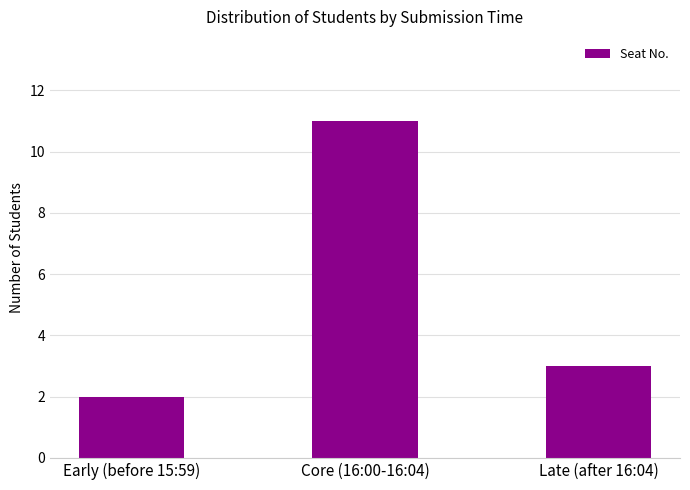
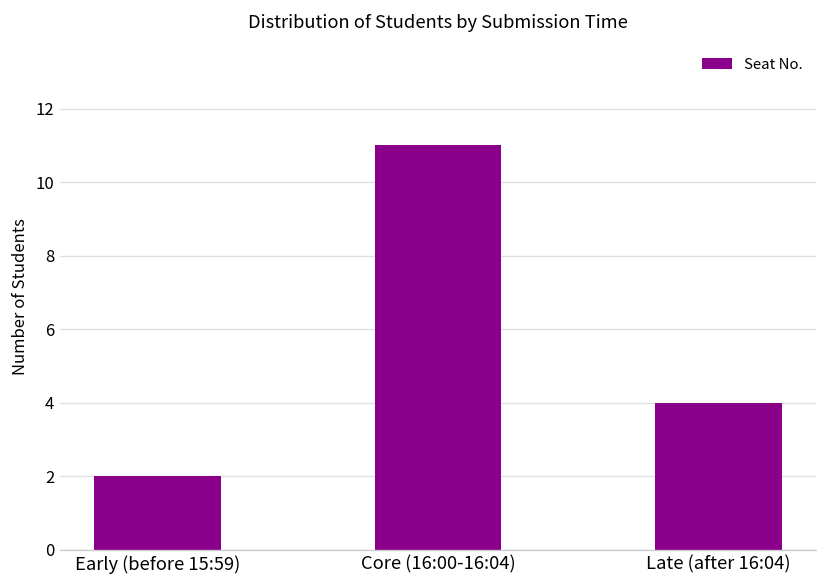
Late (after 16:04): 3 -> 4
